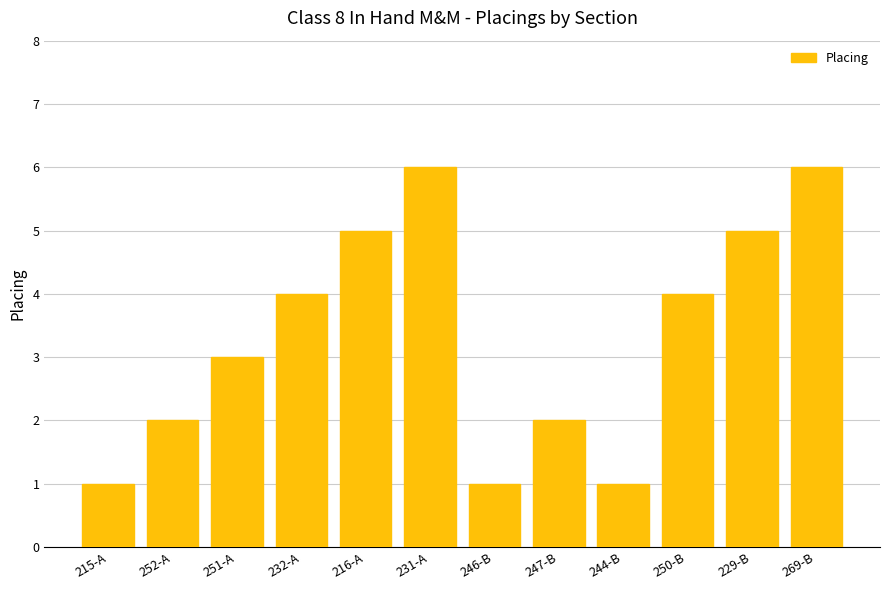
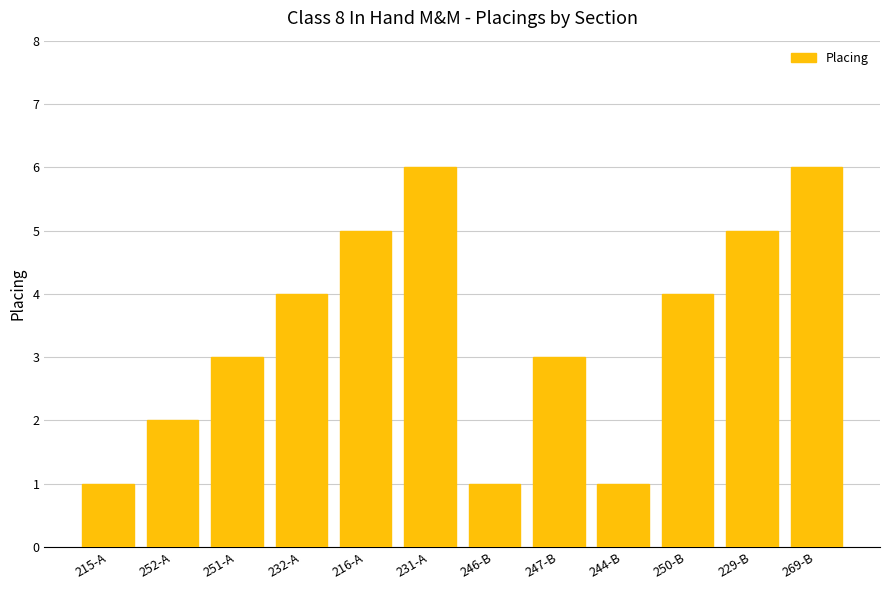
247-B: 2 -> 3
